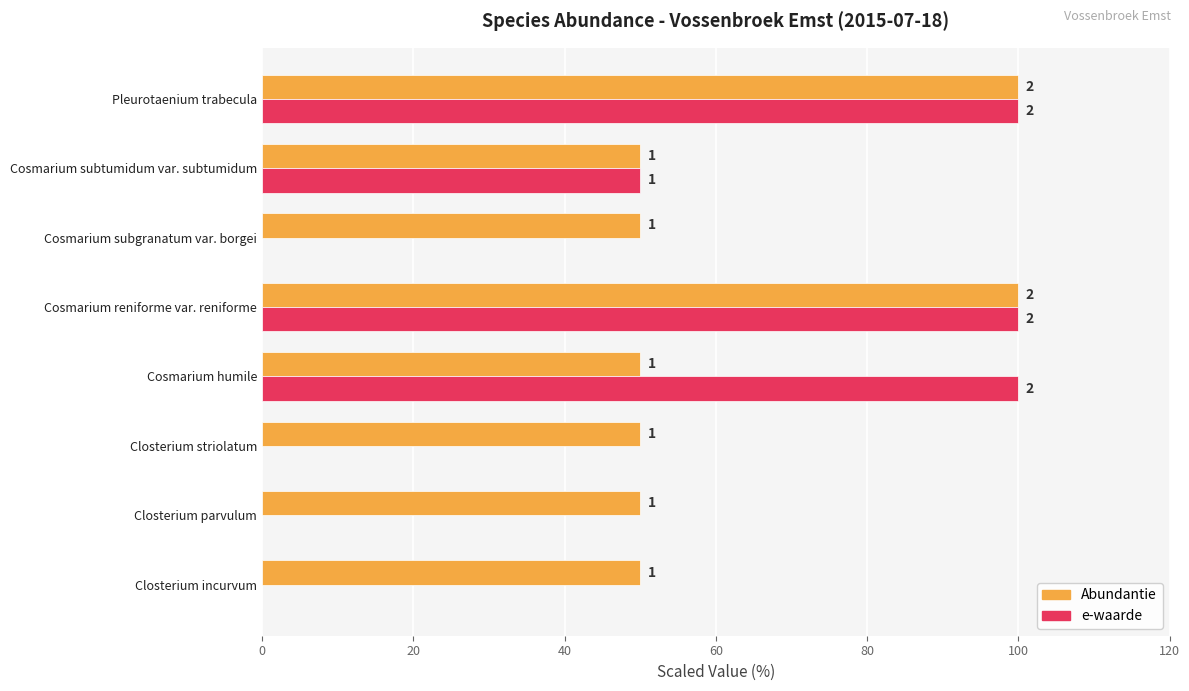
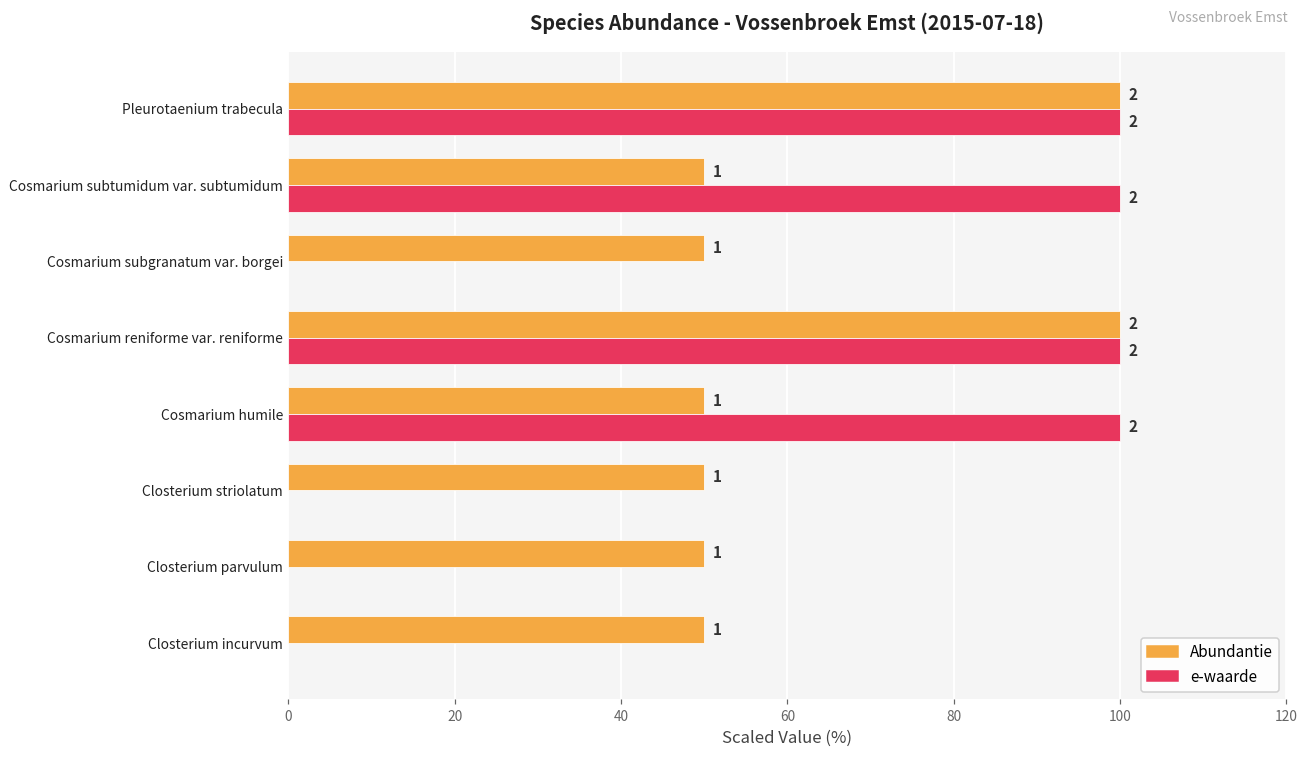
e-waarde, Cosmarium subtumidum var. subtumidum: 1 -> 2
